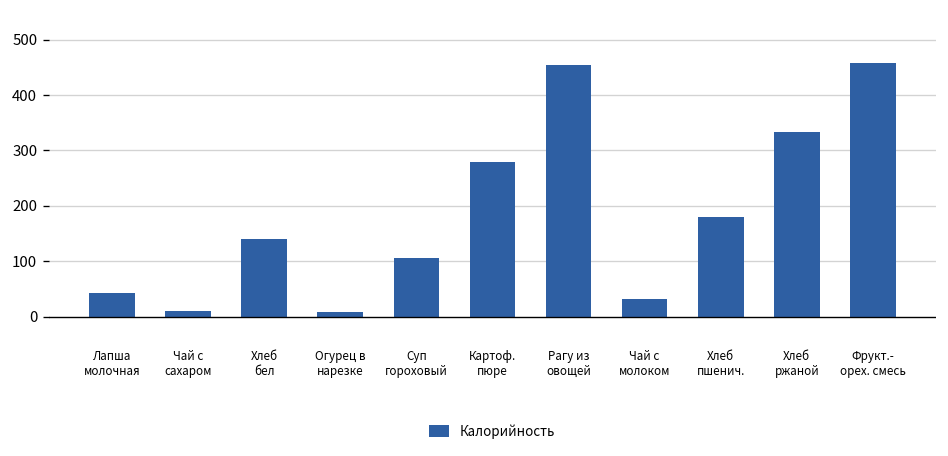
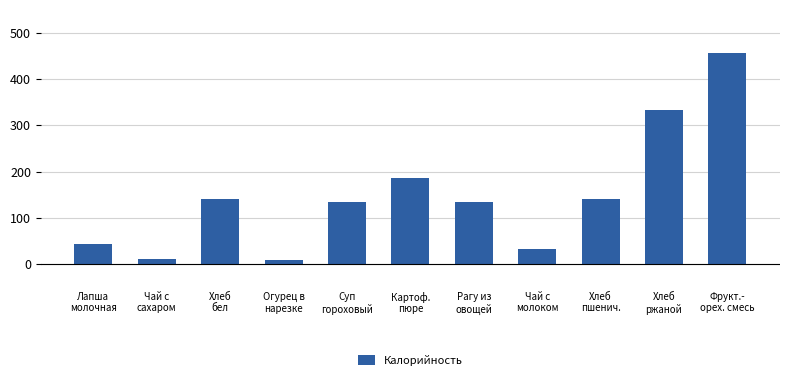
Суп гороховый: 110 -> 130
Картоф. пюре: 280 -> 180
Рагу из овощей: 450 -> 130
Хлеб пшенич.: 180 -> 140
